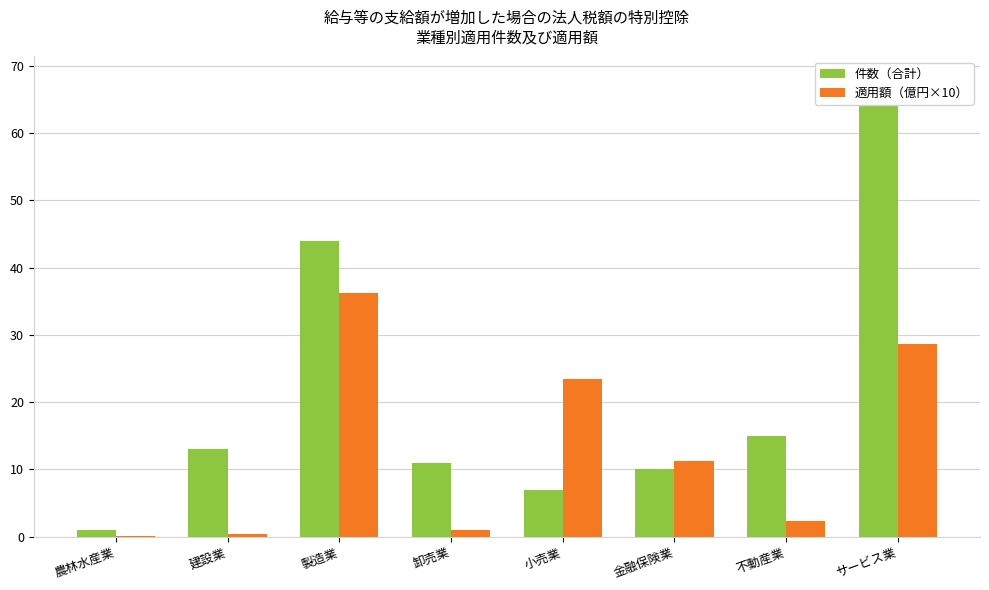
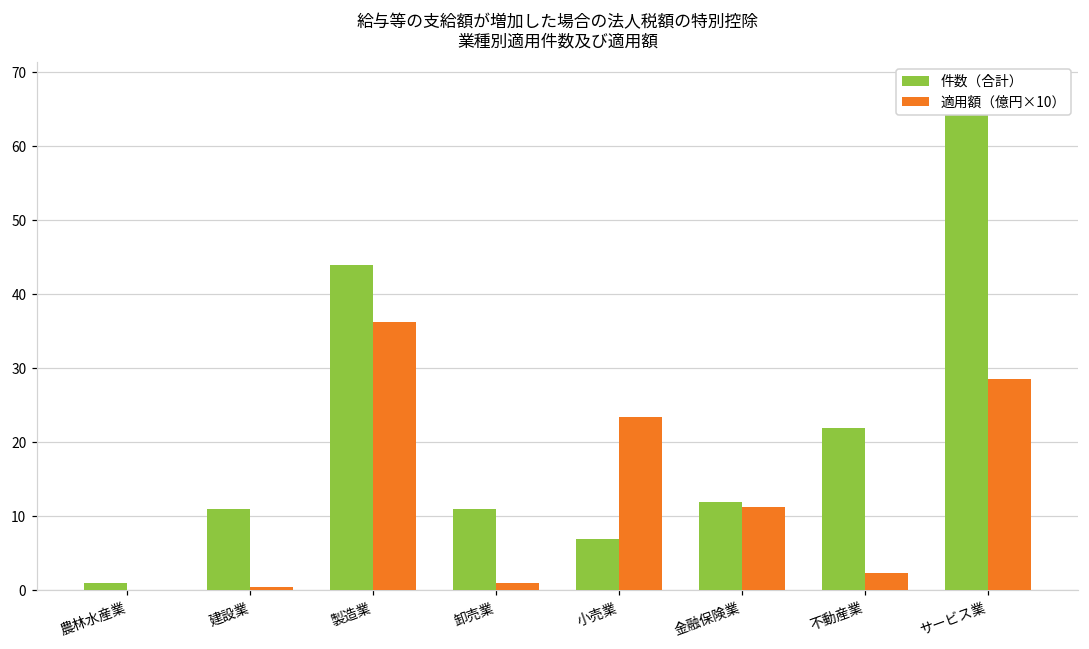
件数（合計）, 建設業: 13 -> 11
件数（合計）, 金融保険業: 10 -> 12
件数（合計）, 不動産業: 15 -> 22
